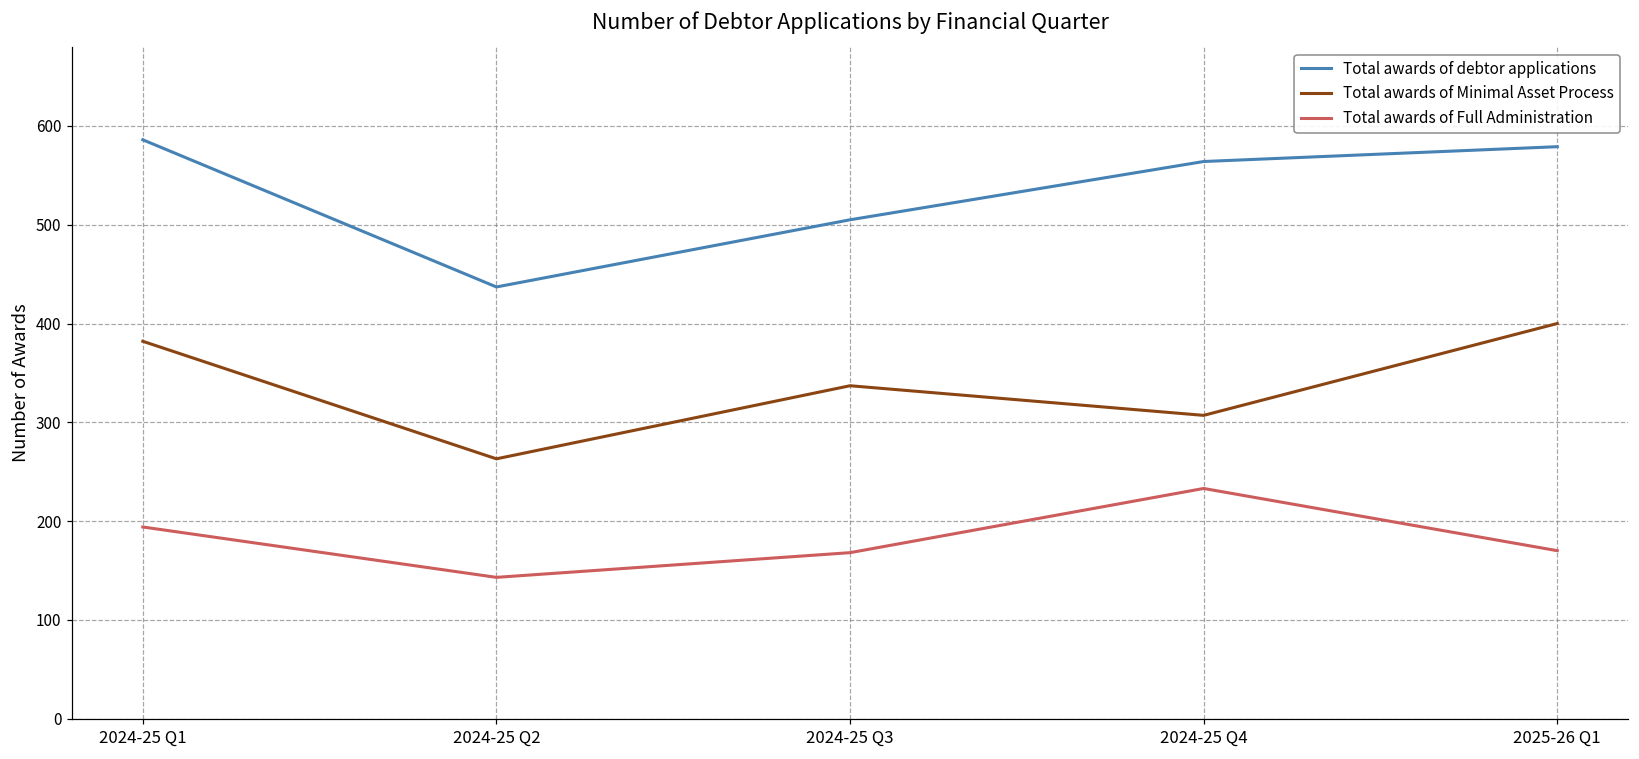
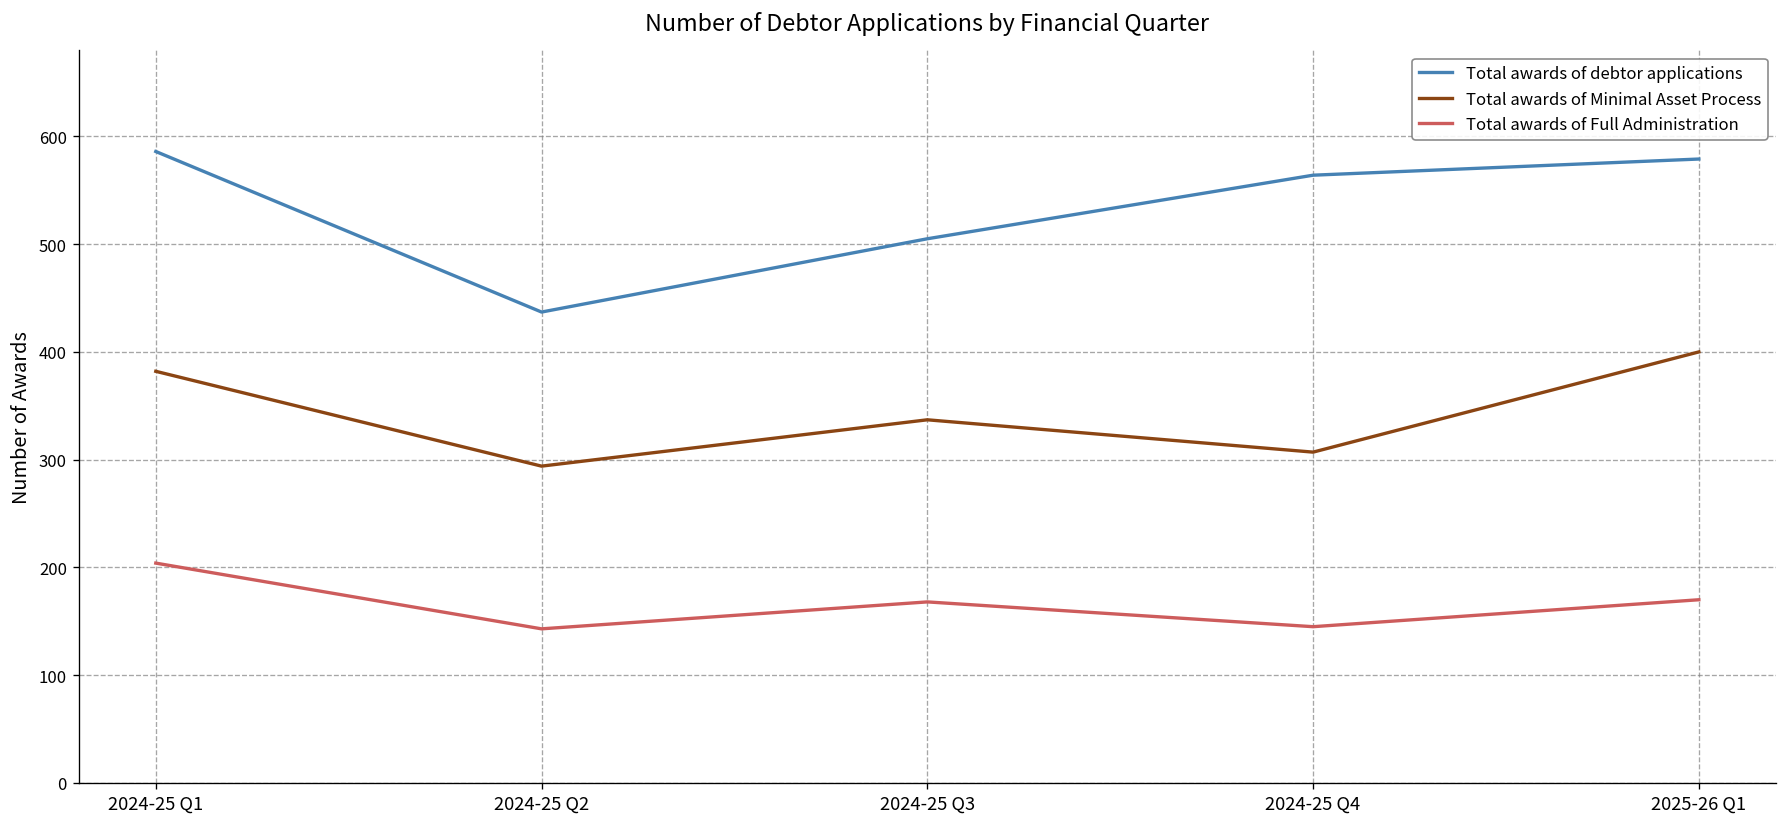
Total awards of Full Administration, 2024-25 Q1: 190 -> 200
Total awards of Minimal Asset Process, 2024-25 Q2: 260 -> 290
Total awards of Full Administration, 2024-25 Q4: 230 -> 150
